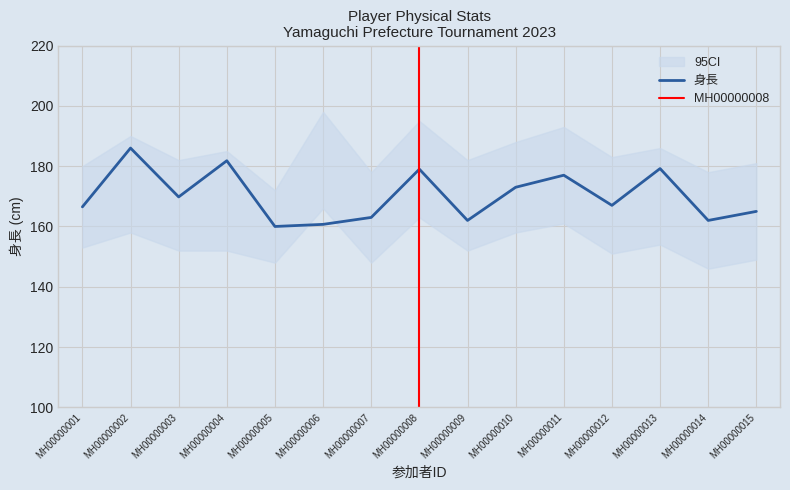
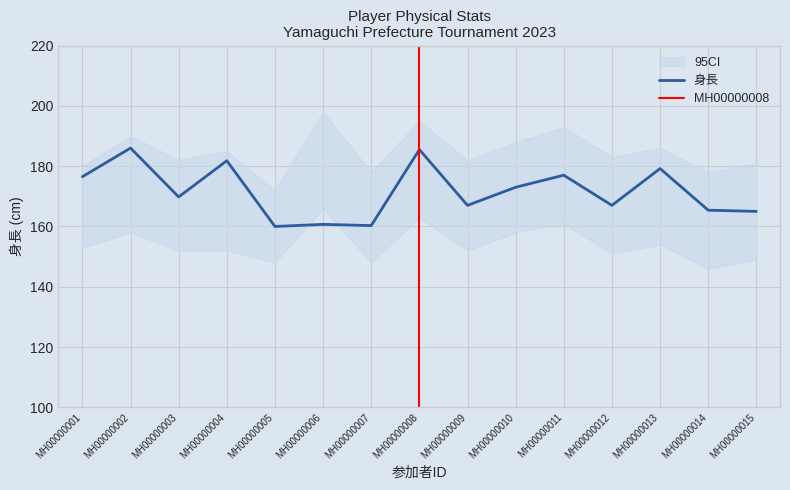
身長, MH00000001: 167 -> 177
身長, MH00000007: 163 -> 160
身長, MH00000008: 179 -> 186
身長, MH00000009: 162 -> 167
身長, MH00000014: 162 -> 165
